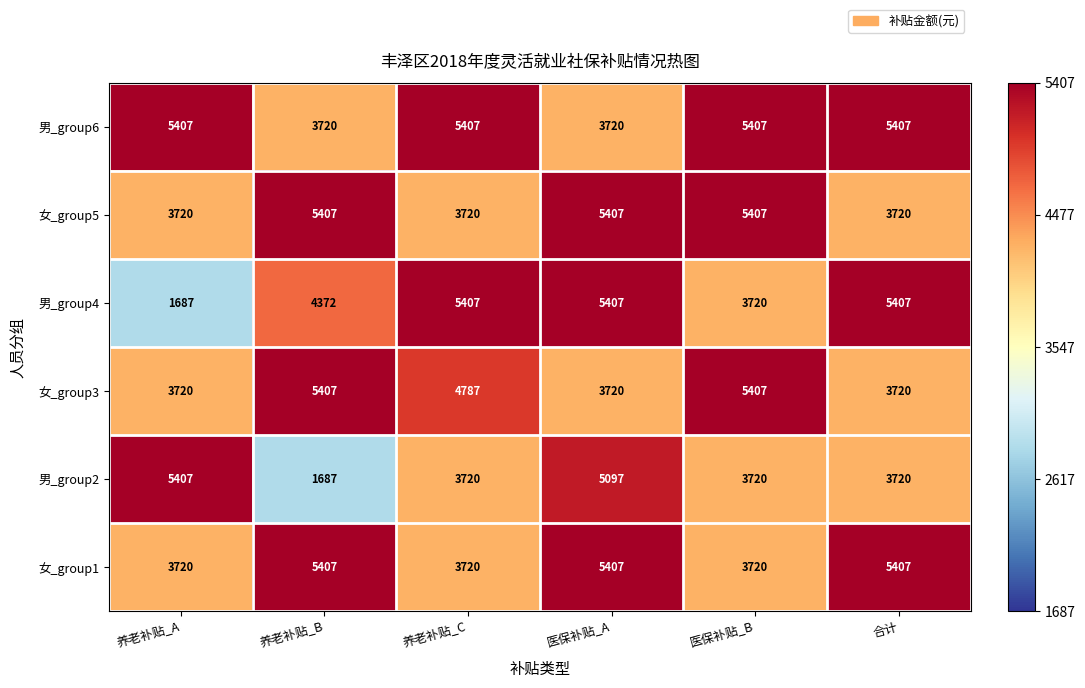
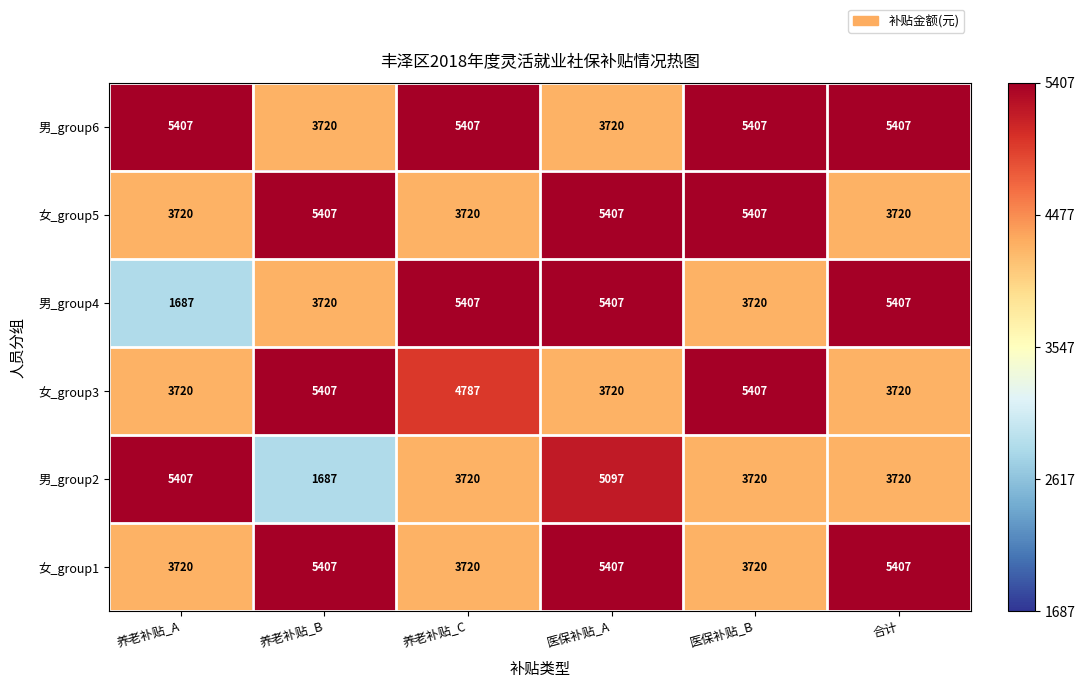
男_group4, 养老补贴_B: 4372 -> 3720
